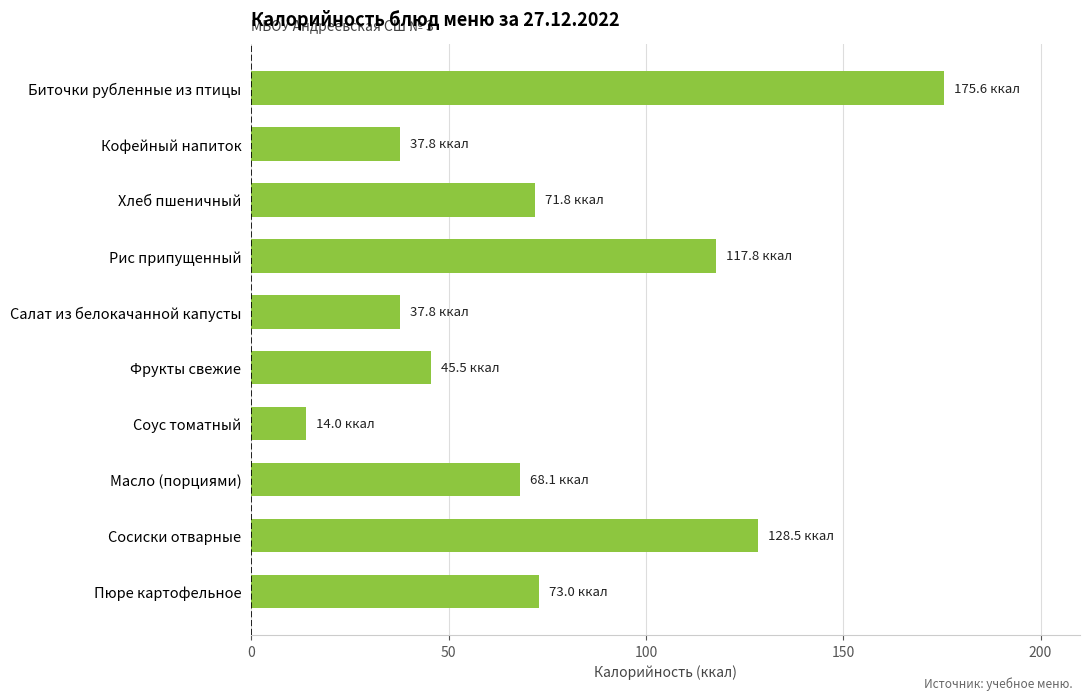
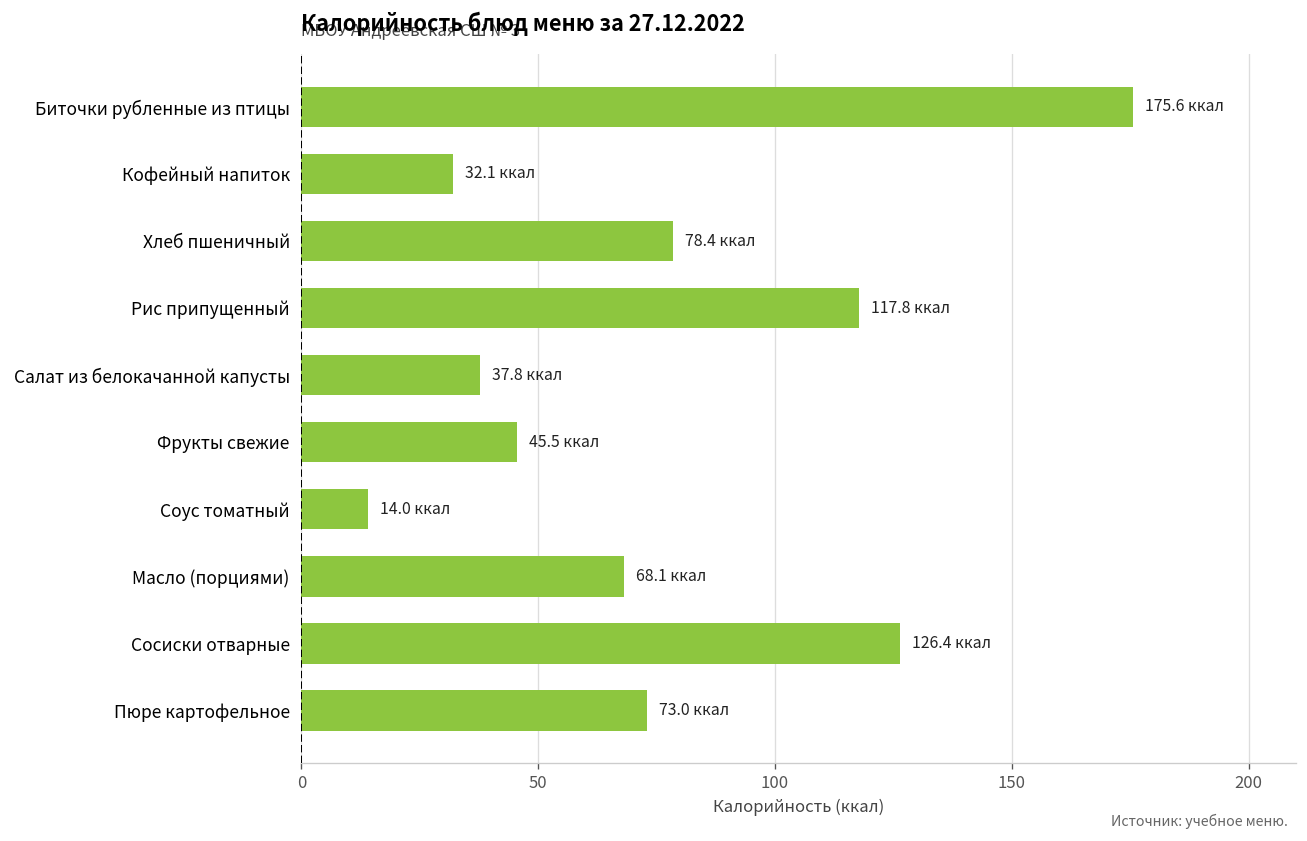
Кофейный напиток: 37.8 -> 32.1
Хлеб пшеничный: 71.8 -> 78.4
Сосиски отварные: 128.5 -> 126.4
